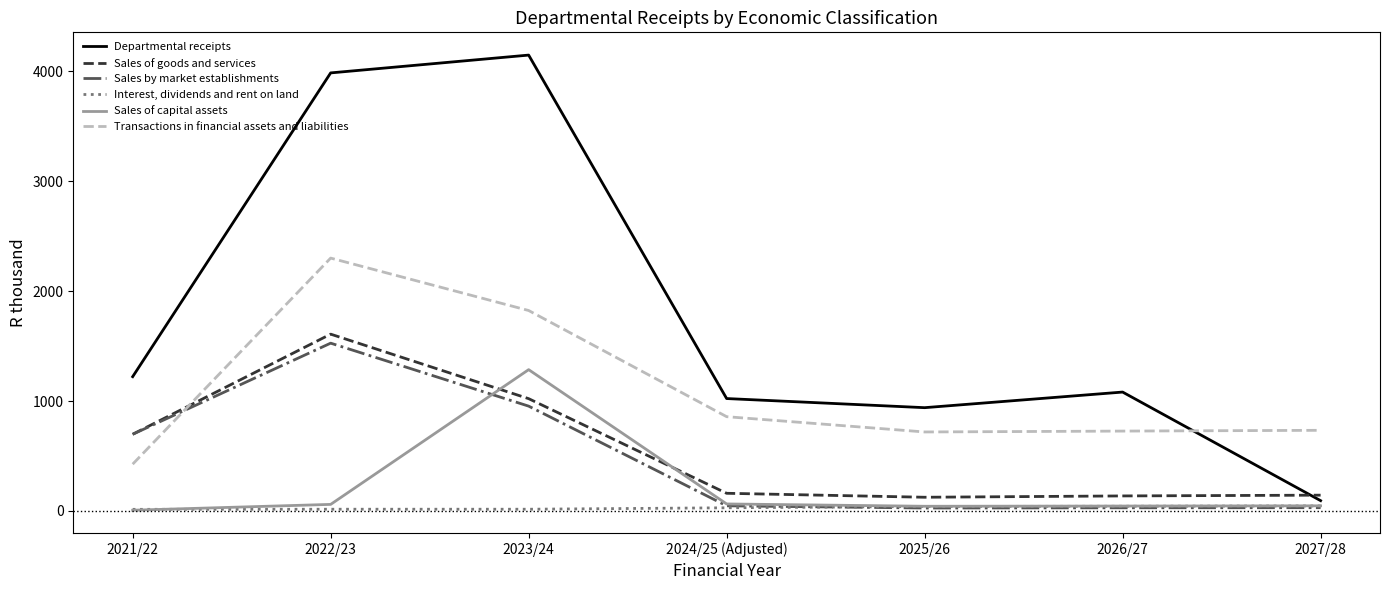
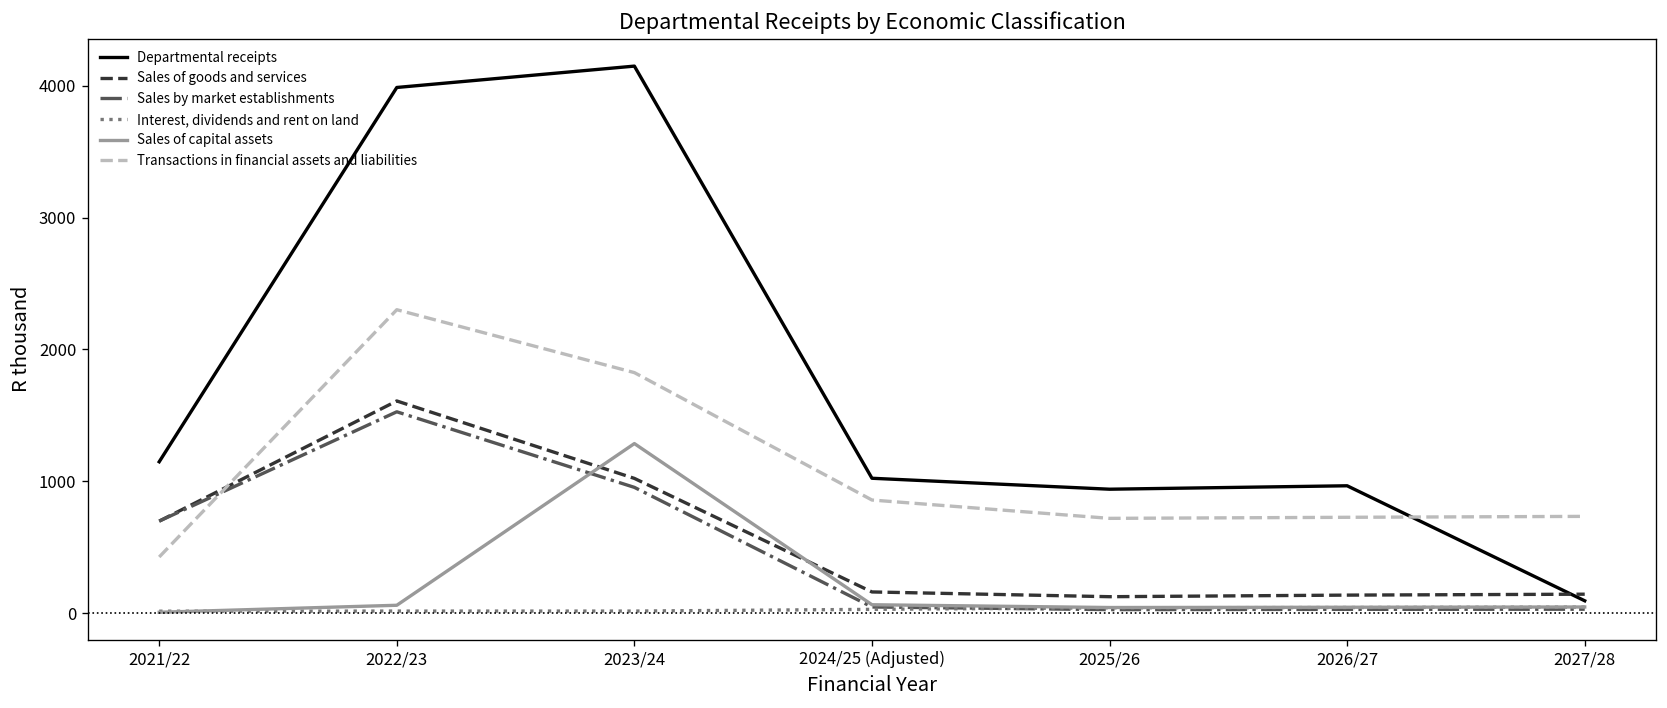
Departmental receipts, 2021/22: 1220 -> 1150
Departmental receipts, 2026/27: 1080 -> 970
